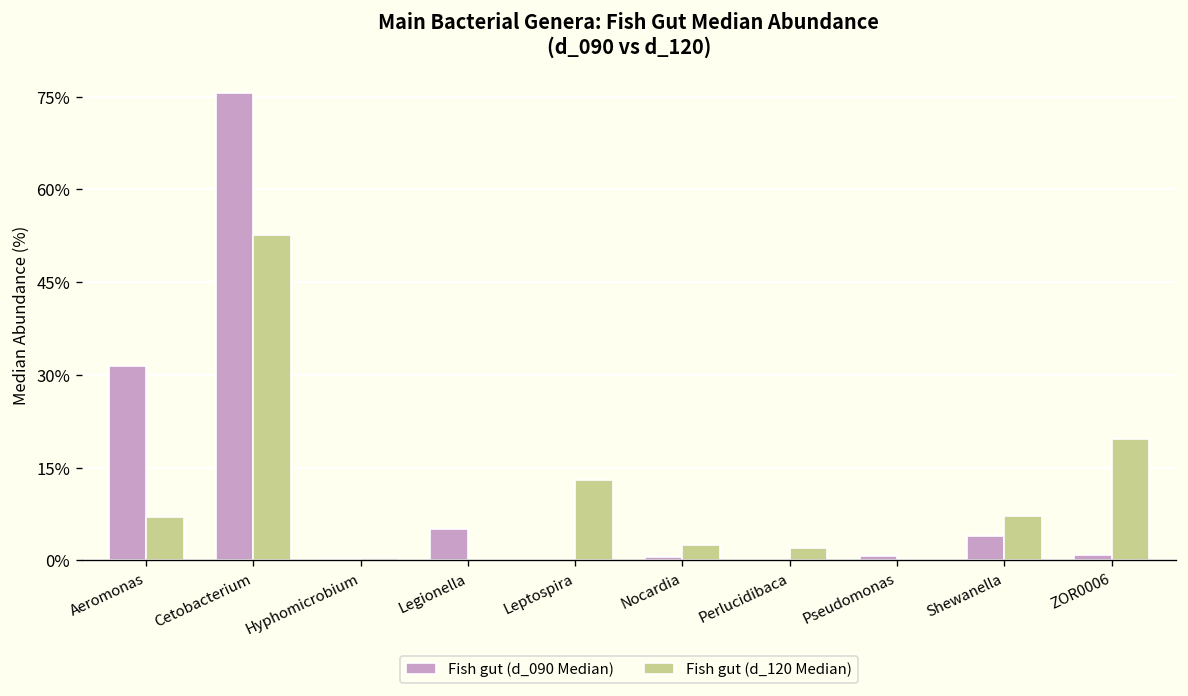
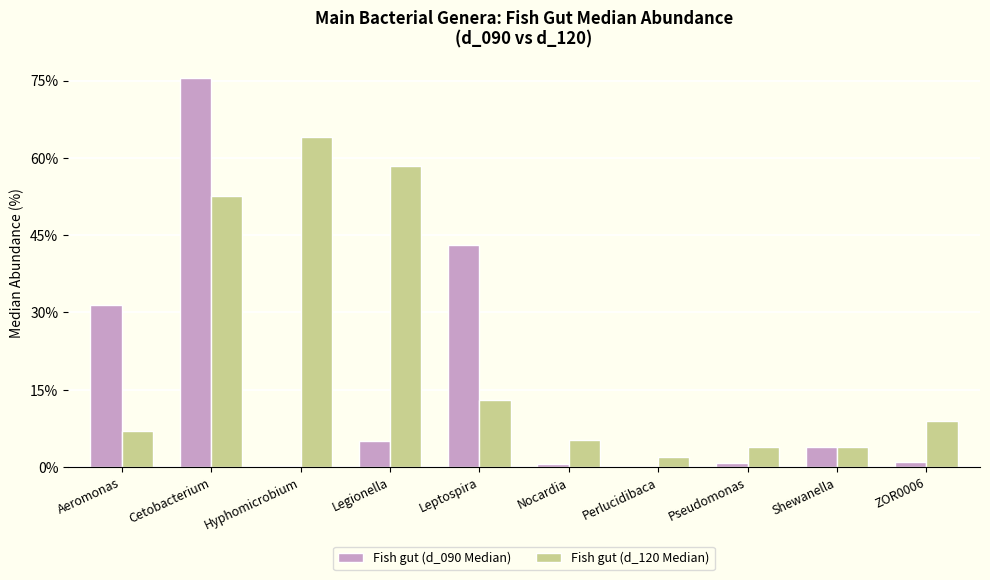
Fish gut (d_120 Median), Hyphomicrobium: 0% -> 64%
Fish gut (d_120 Median), Legionella: 0% -> 58%
Fish gut (d_090 Median), Leptospira: 0% -> 43%
Fish gut (d_120 Median), Nocardia: 2% -> 5%
Fish gut (d_120 Median), Pseudomonas: 0% -> 4%
Fish gut (d_120 Median), Shewanella: 7% -> 4%
Fish gut (d_120 Median), ZOR0006: 20% -> 9%
